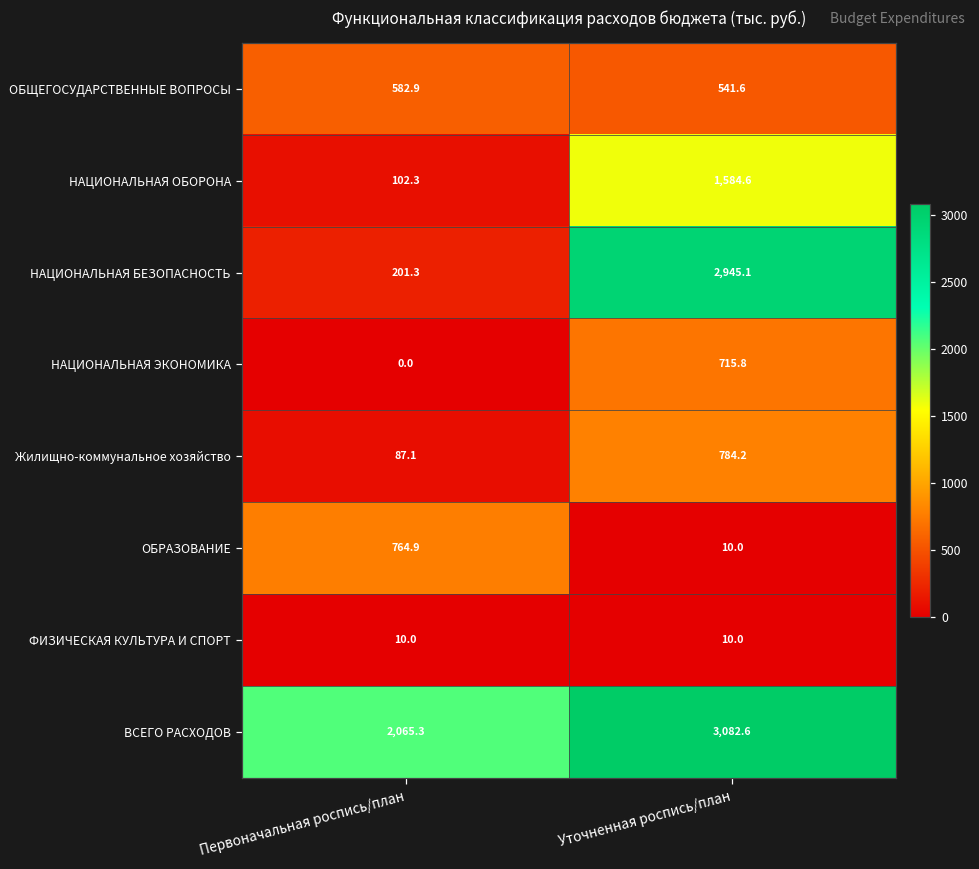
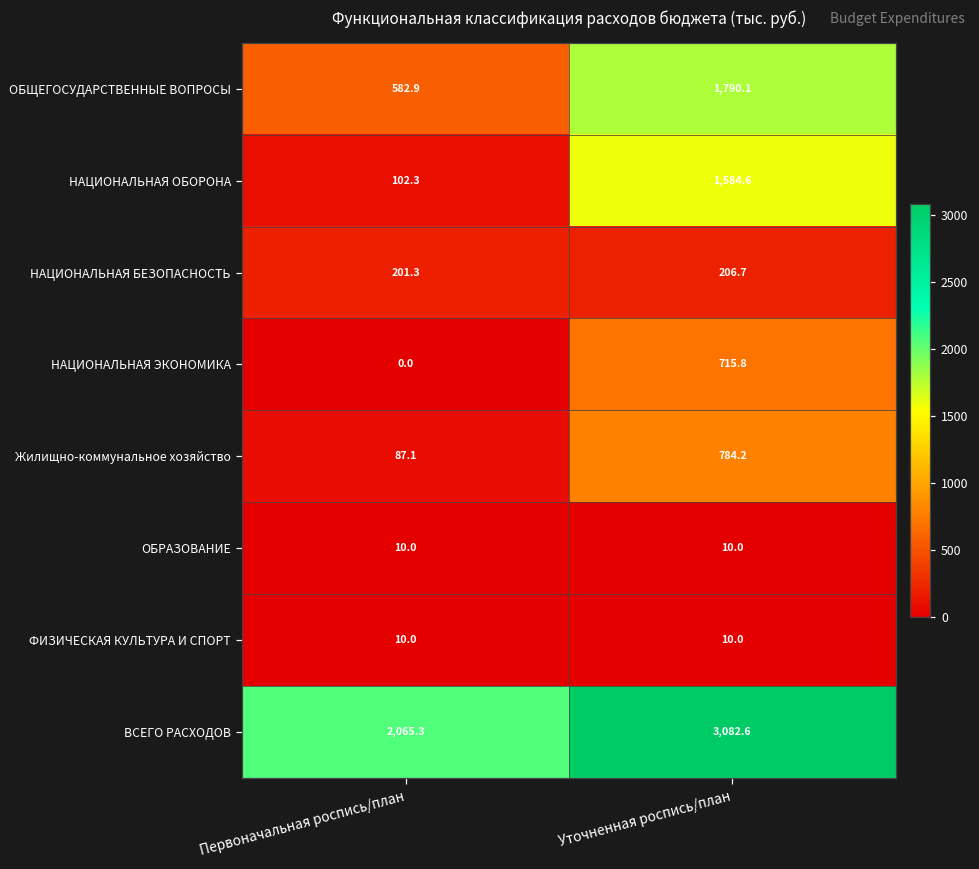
ОБЩЕГОСУДАРСТВЕННЫЕ ВОПРОСЫ, Уточненная роспись/план: 541.6 -> 1,790.1
НАЦИОНАЛЬНАЯ БЕЗОПАСНОСТЬ, Уточненная роспись/план: 2,945.1 -> 206.7
ОБРАЗОВАНИЕ, Первоначальная роспись/план: 764.9 -> 10.0
